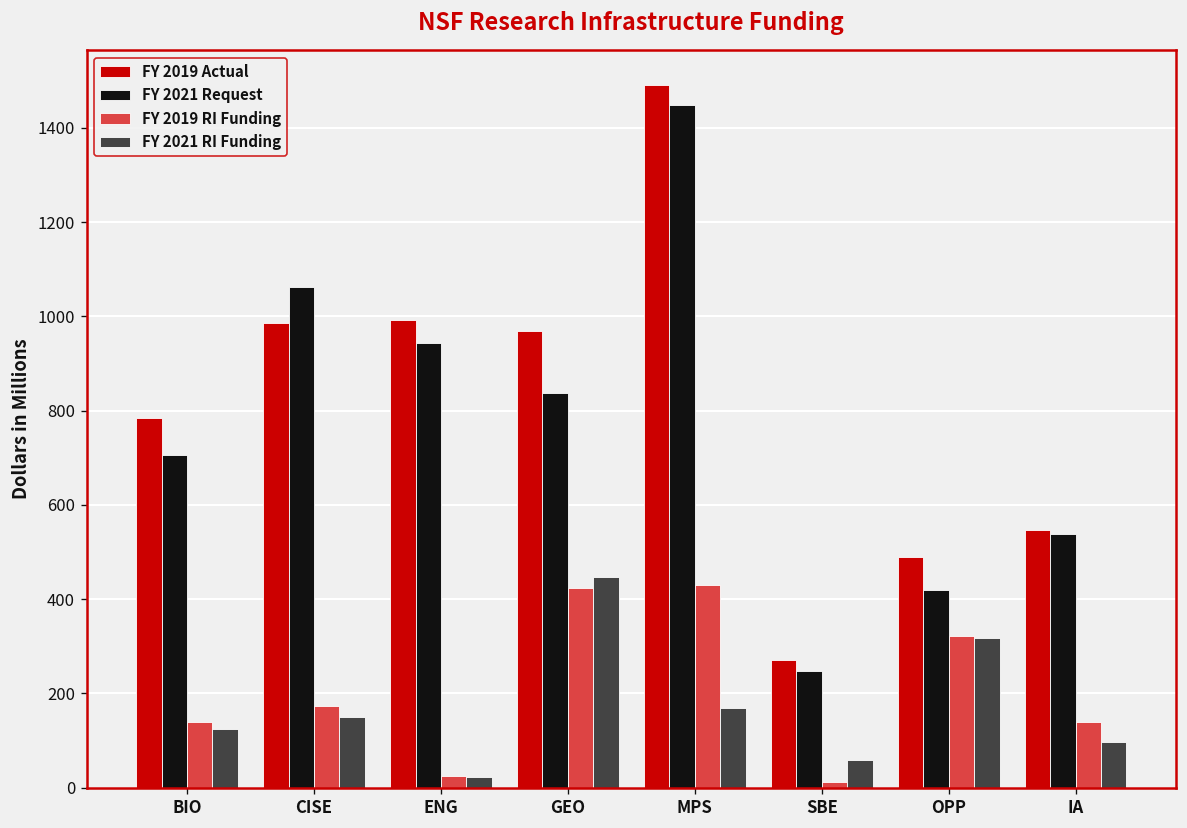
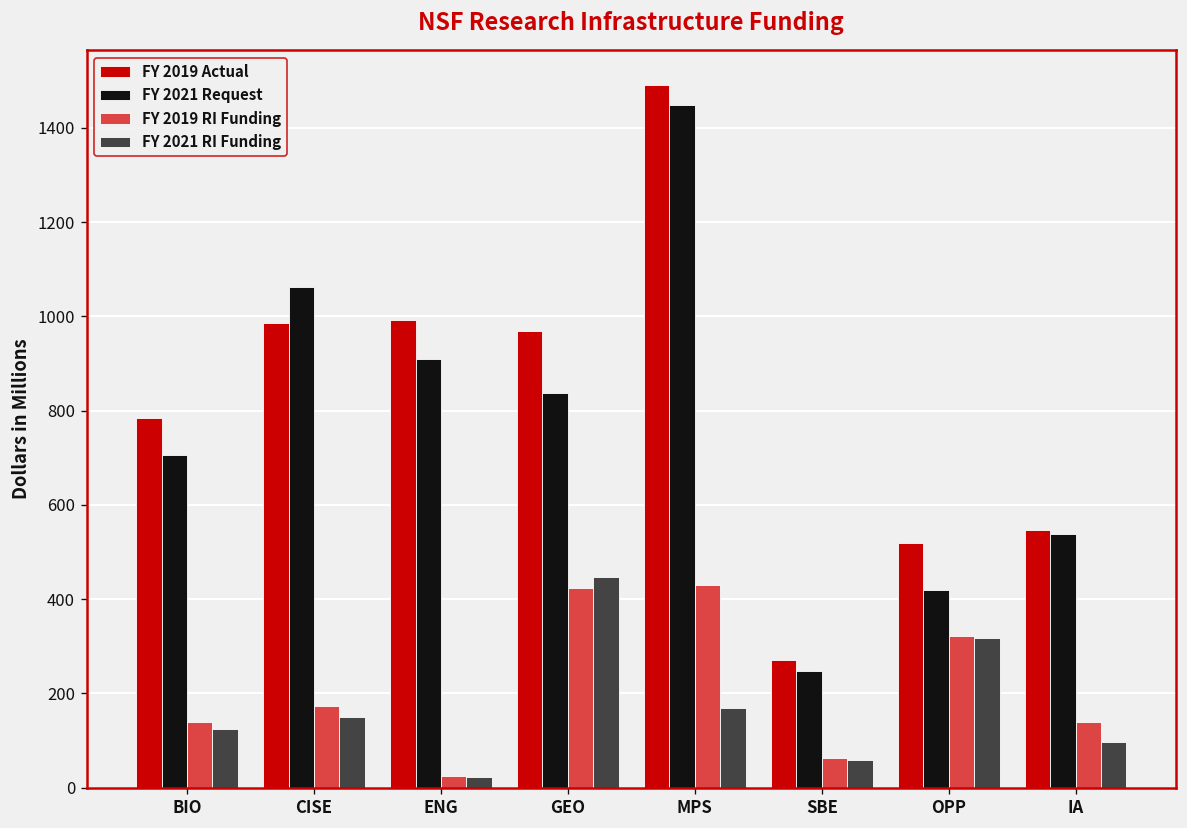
FY 2021 Request, ENG: 940 -> 910
FY 2019 RI Funding, SBE: 10 -> 60
FY 2019 Actual, OPP: 490 -> 520
